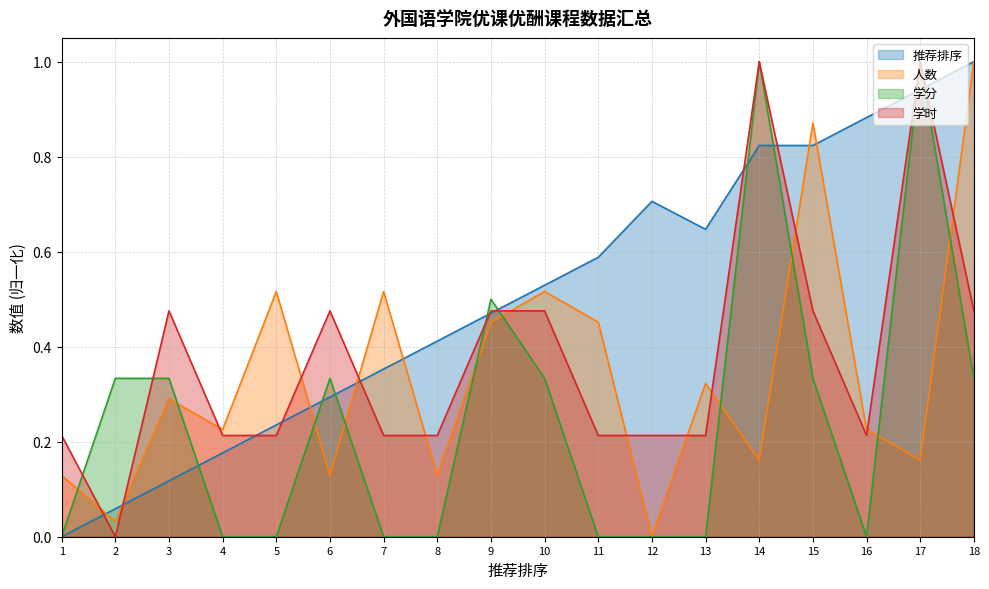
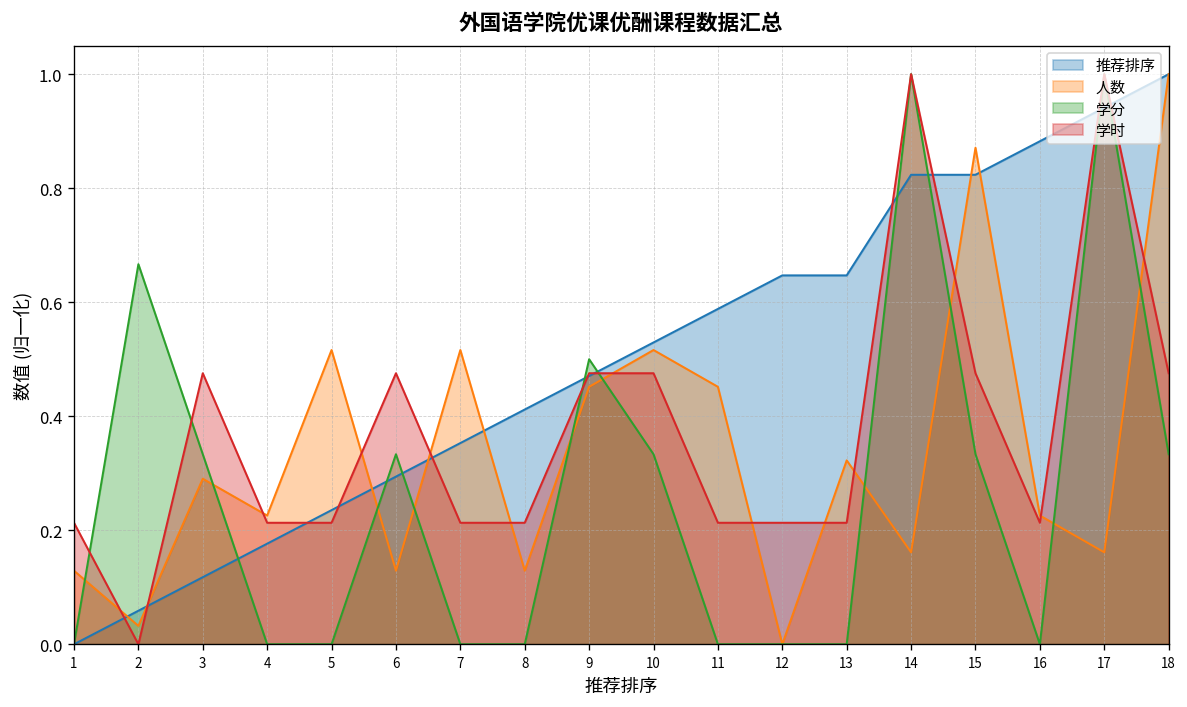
学分, 2: 0.33 -> 0.67
推荐排序, 12: 0.71 -> 0.65
